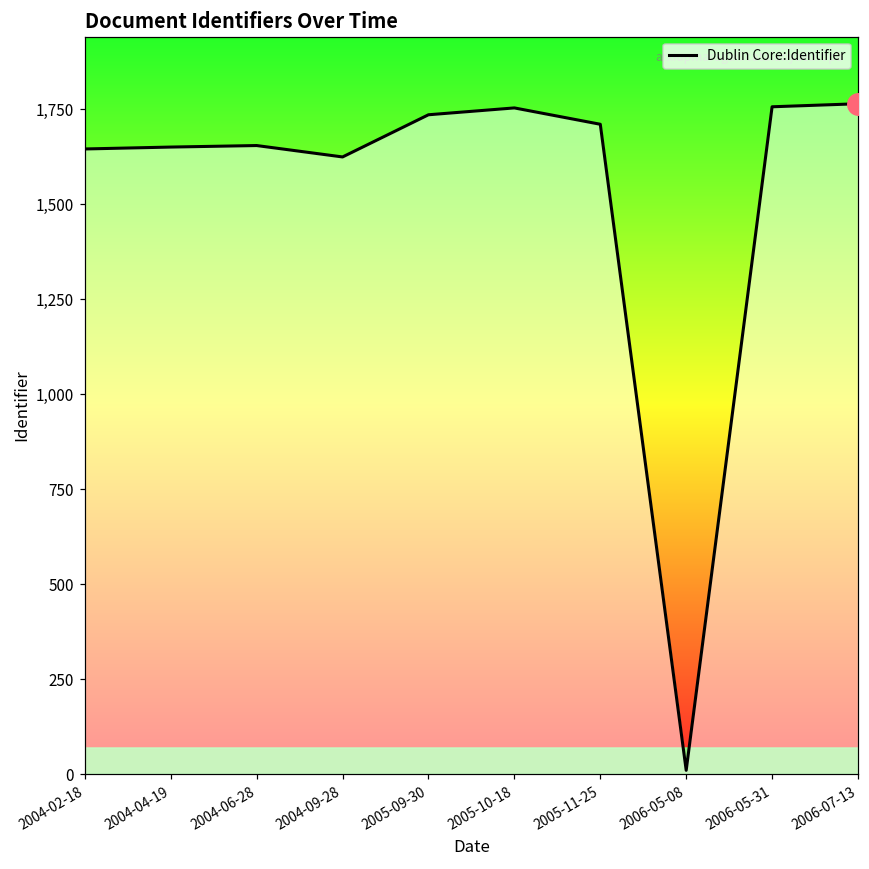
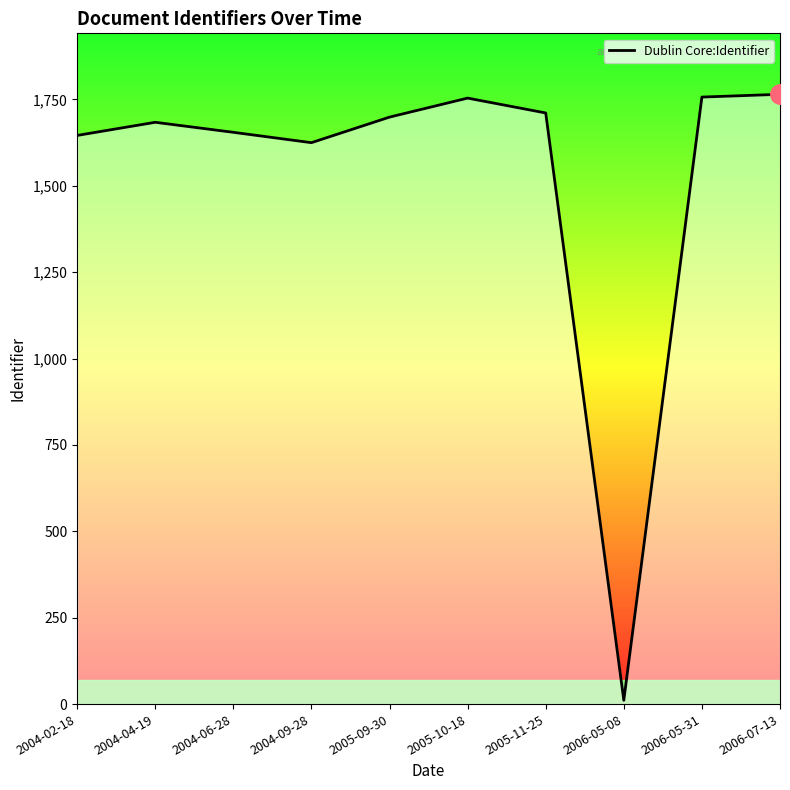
Dublin Core:Identifier, 2004-04-19: 1,650 -> 1,680
Dublin Core:Identifier, 2005-09-30: 1,740 -> 1,700
